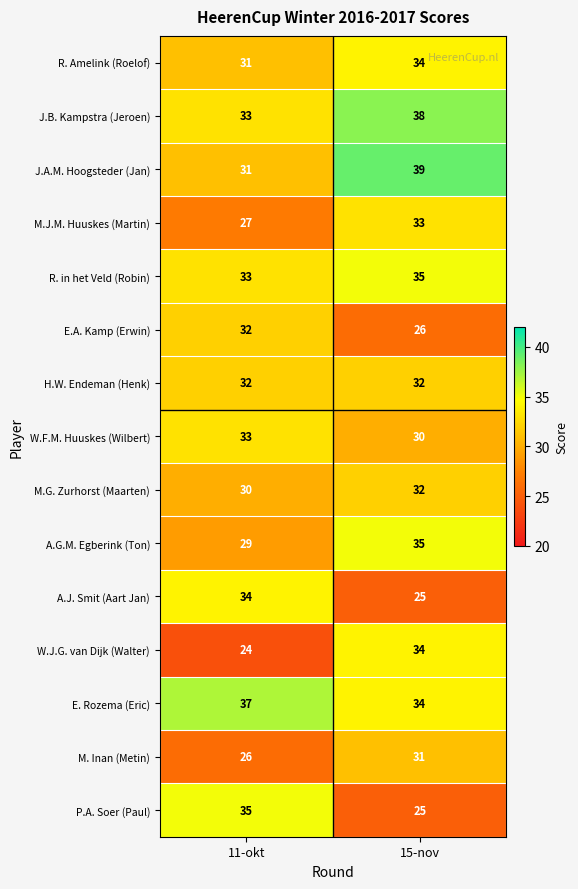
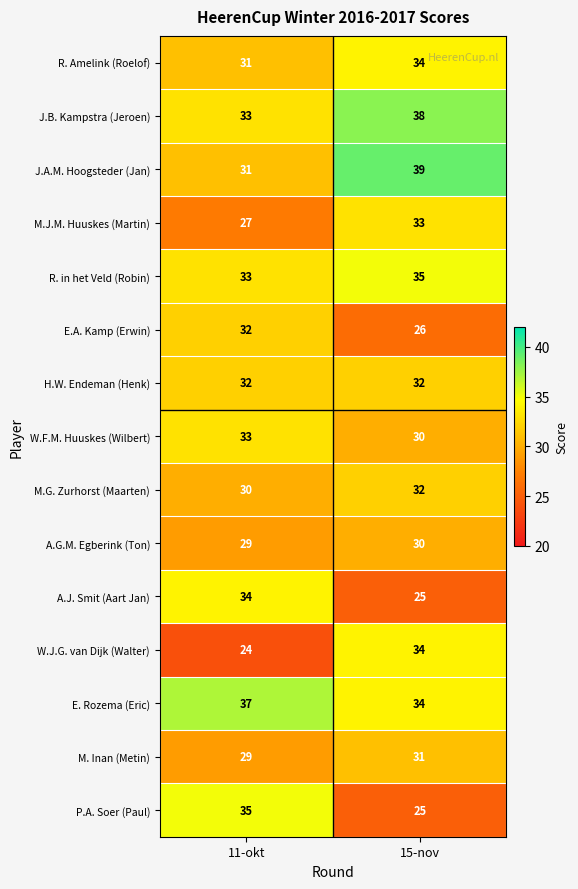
A.G.M. Egberink (Ton), 15-nov: 35 -> 30
M. Inan (Metin), 11-okt: 26 -> 29
